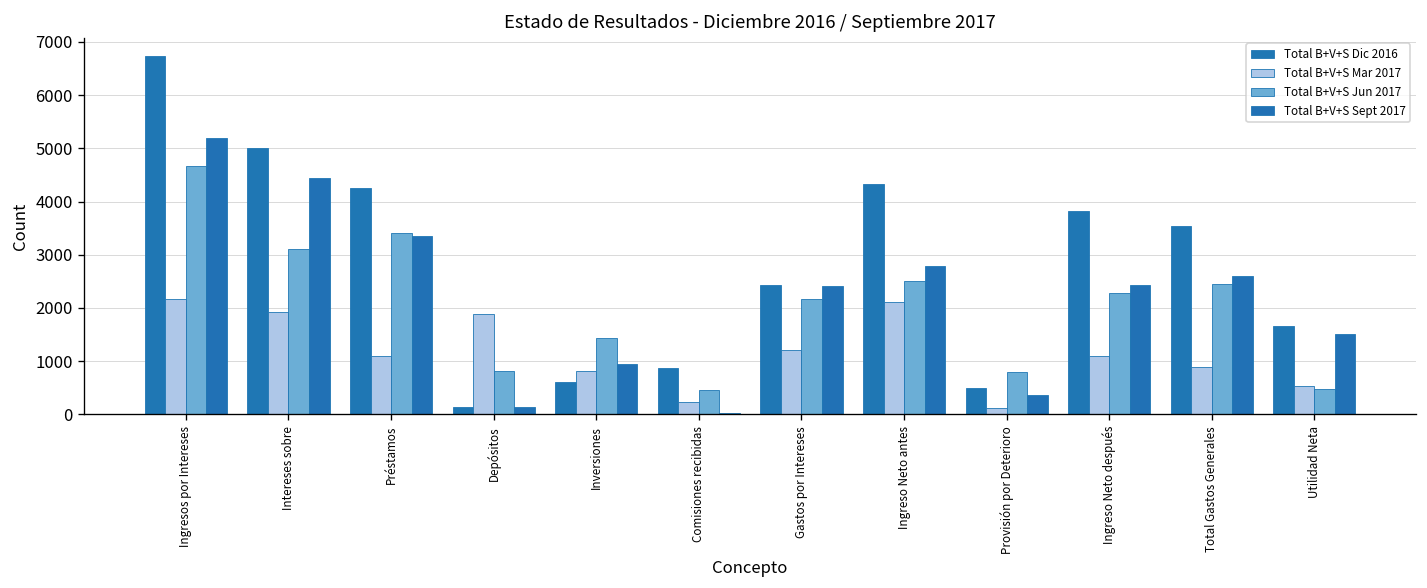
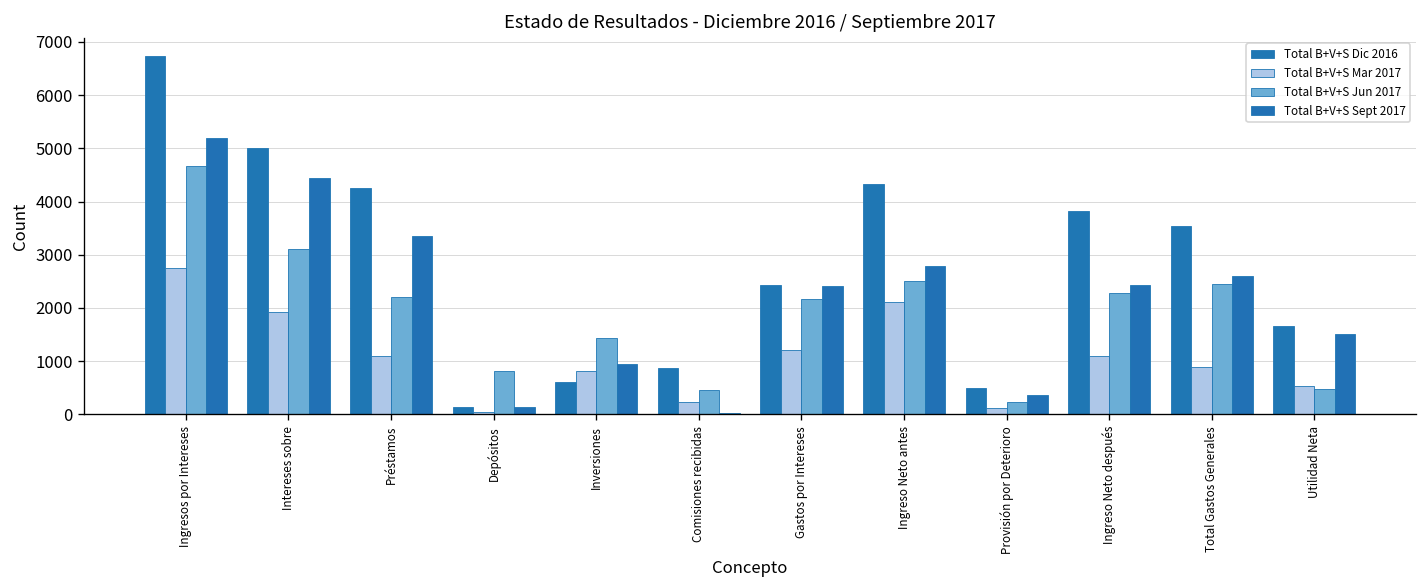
Total B+V+S Mar 2017, Ingresos por Intereses: 2200 -> 2800
Total B+V+S Jun 2017, Préstamos: 3400 -> 2200
Total B+V+S Mar 2017, Depósitos: 1900 -> 0
Total B+V+S Jun 2017, Provisión por Deterioro: 800 -> 200
